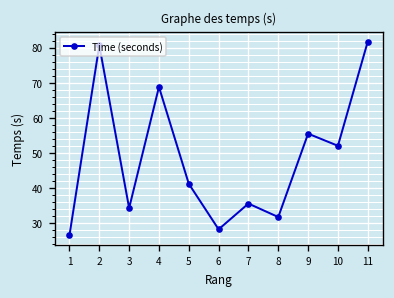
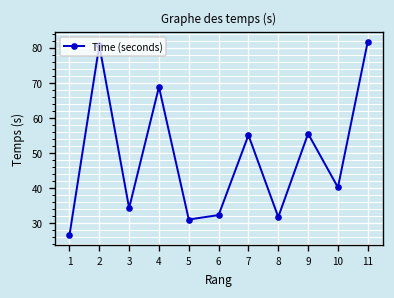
5: 41 -> 31
6: 28 -> 32
7: 36 -> 55
10: 52 -> 40
